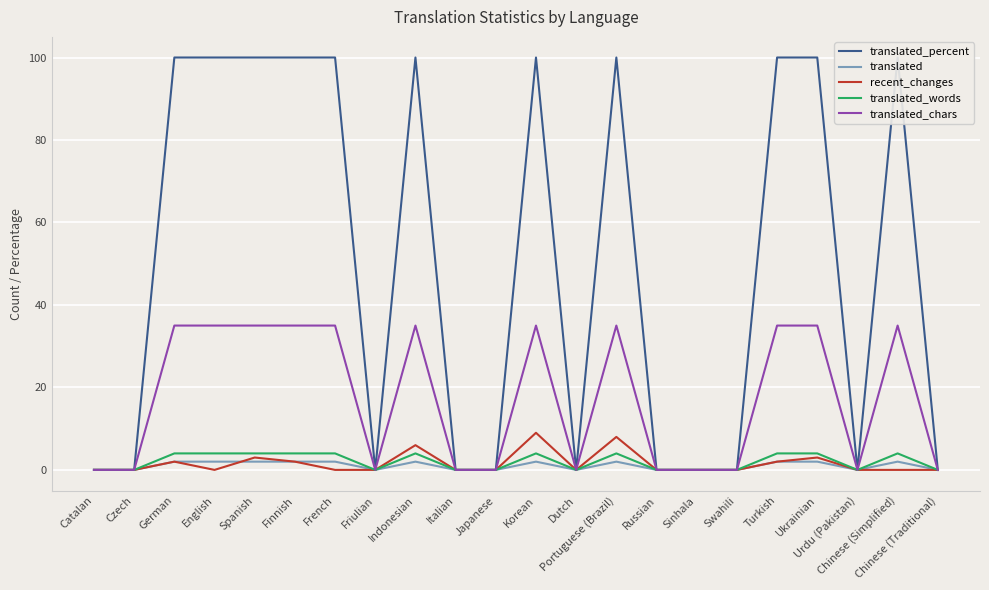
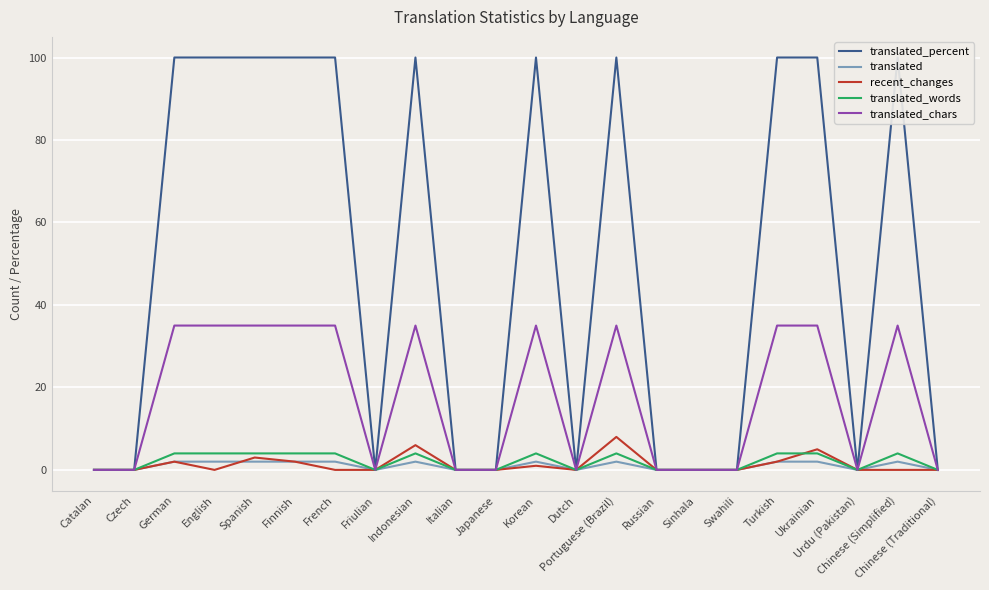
recent_changes, Korean: 9 -> 1
recent_changes, Ukrainian: 3 -> 5
